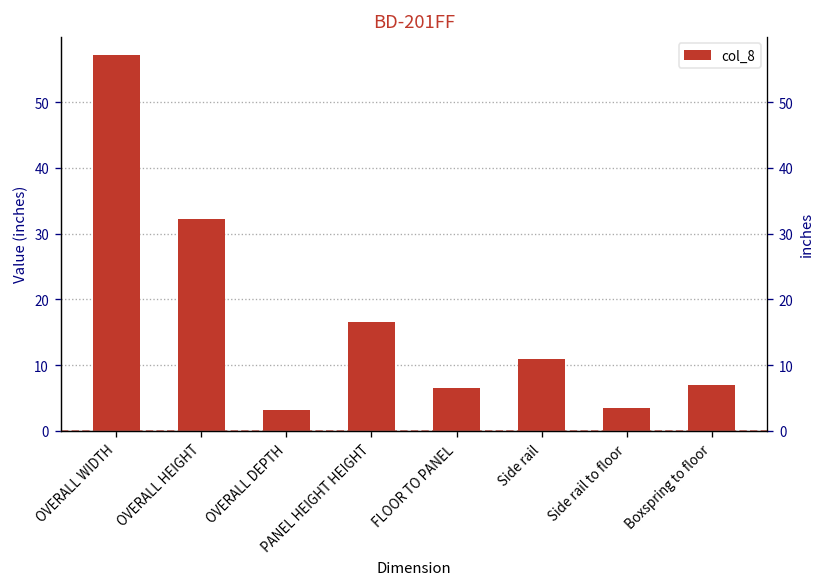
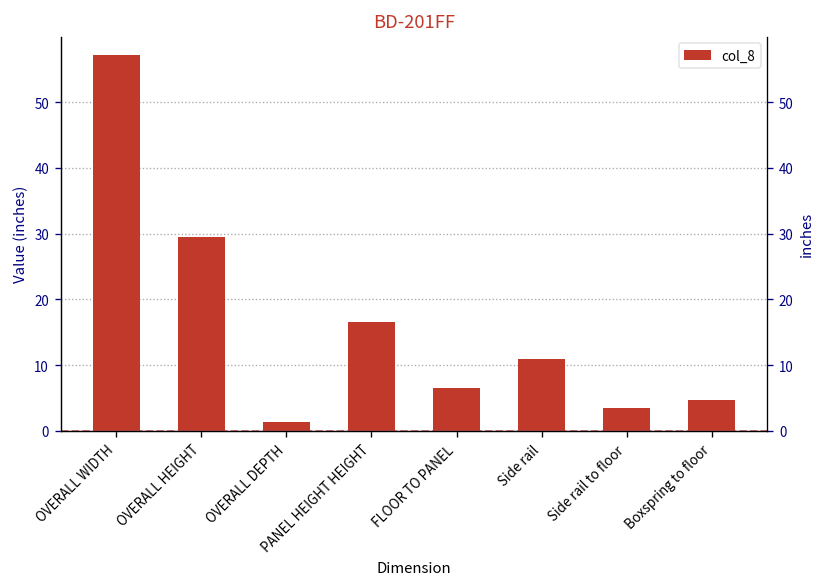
OVERALL HEIGHT: 32 -> 30
OVERALL DEPTH: 3 -> 1
Boxspring to floor: 7 -> 5
